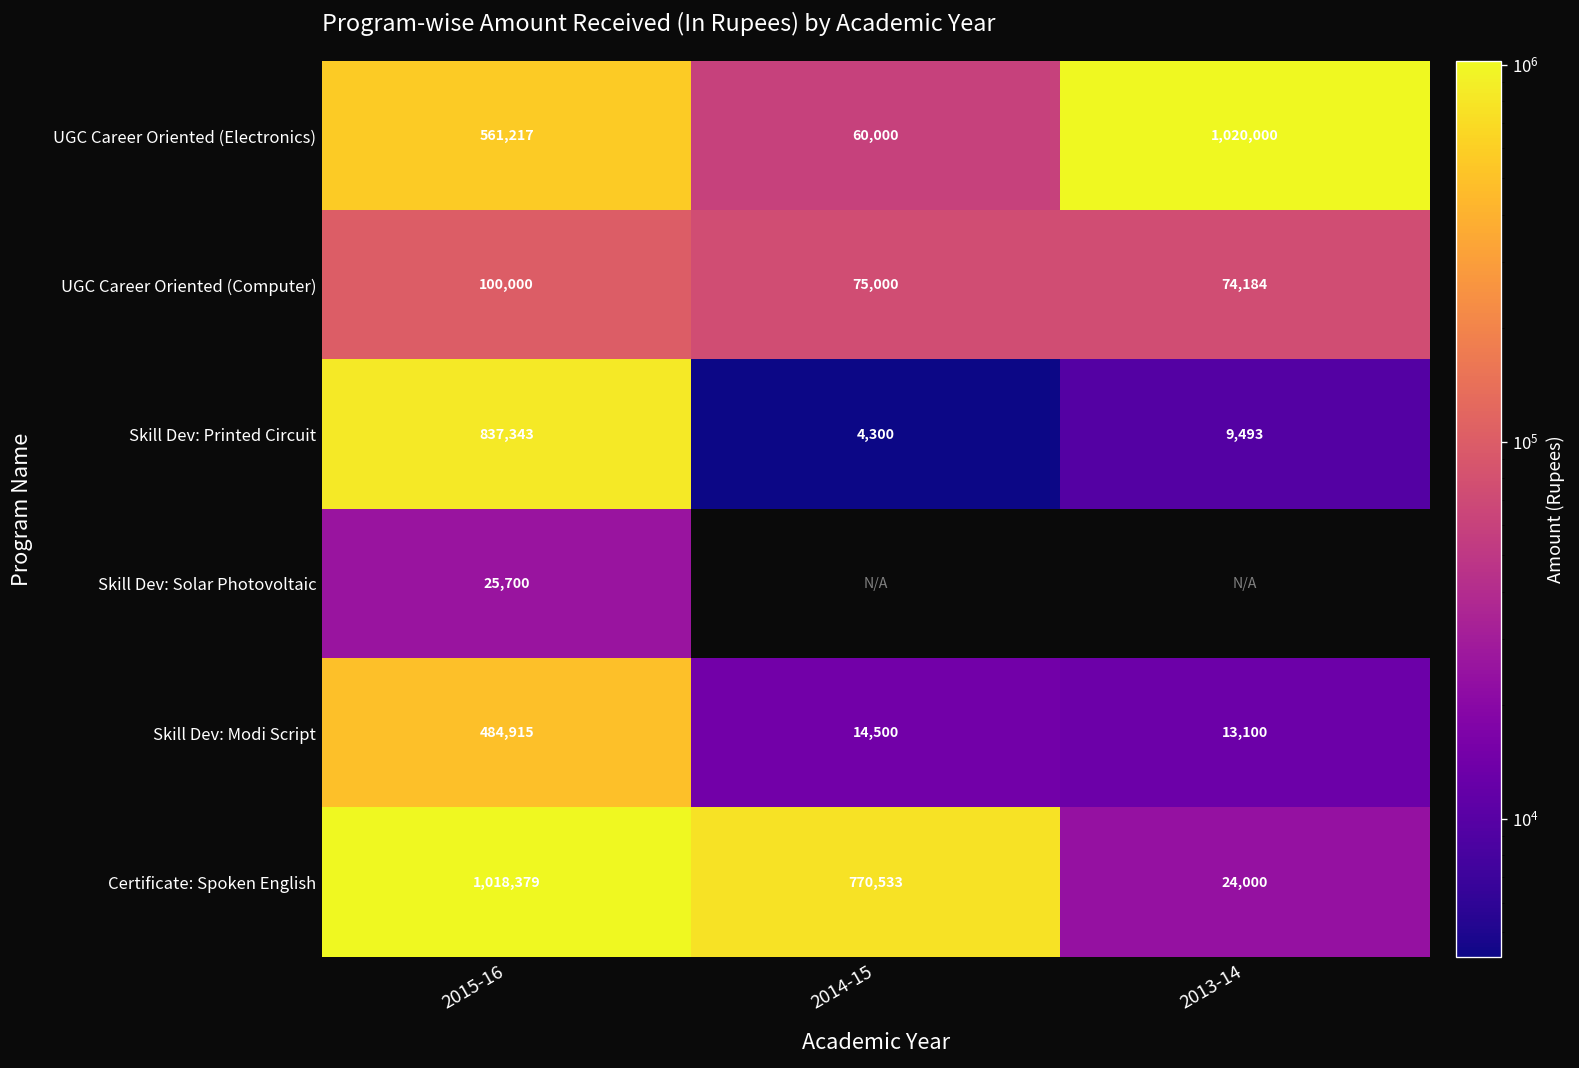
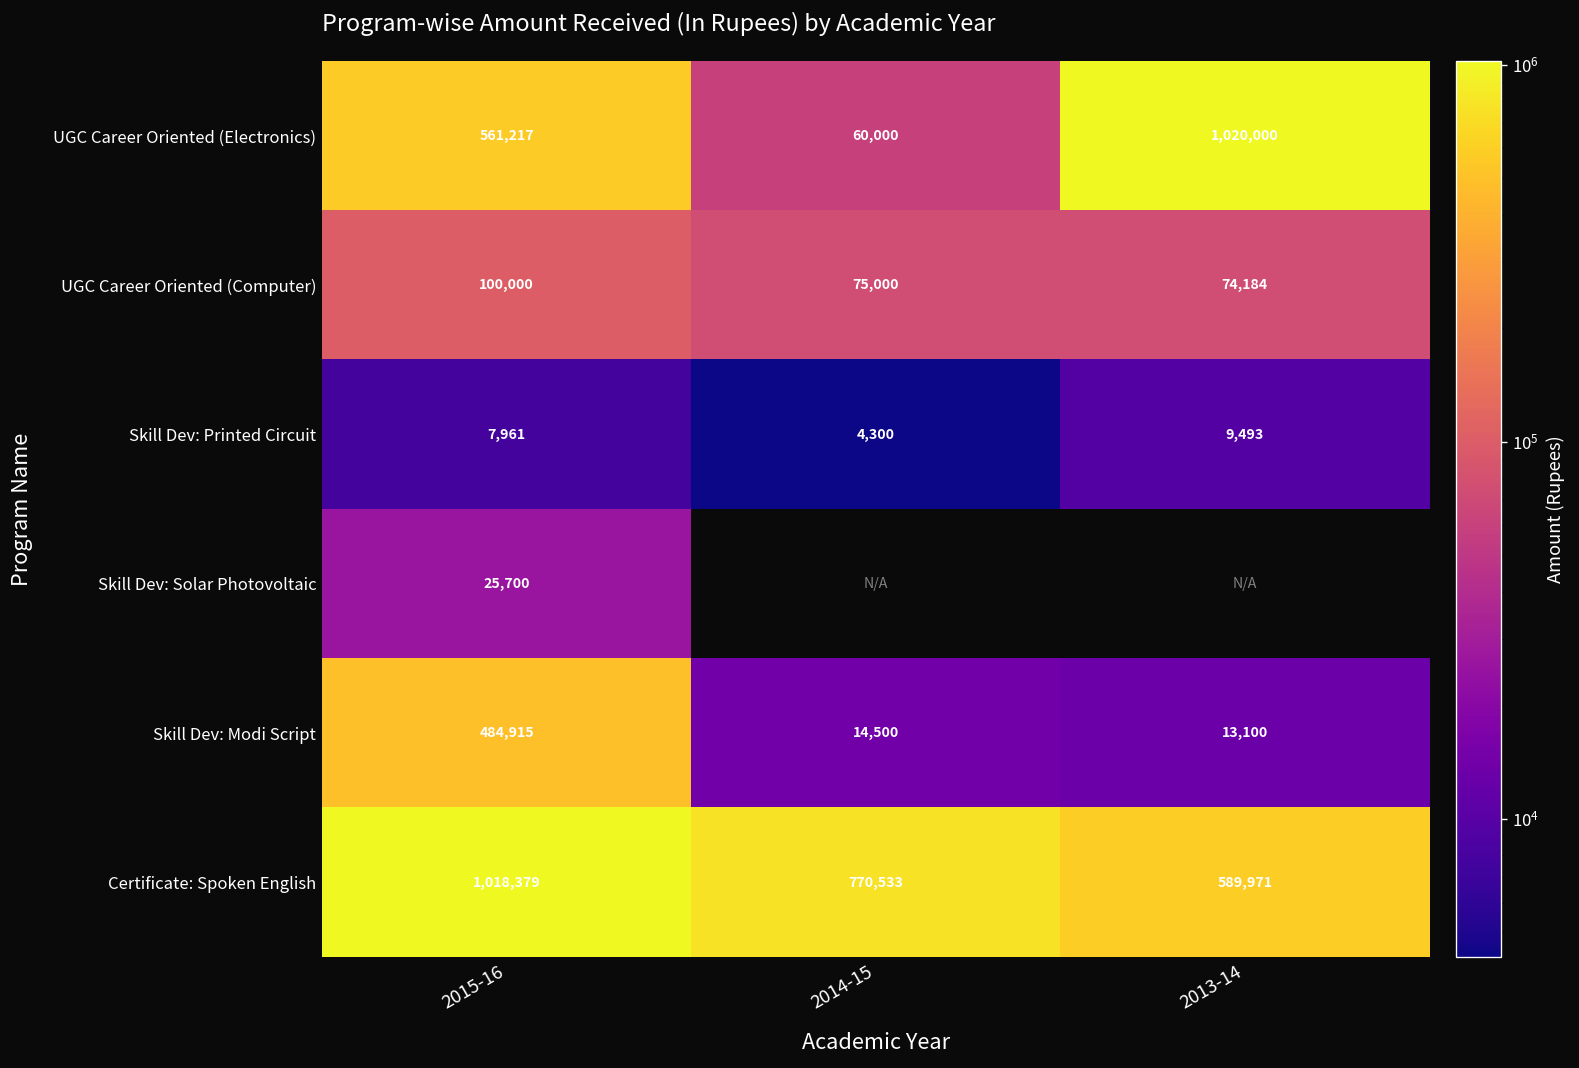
Skill Dev: Printed Circuit, 2015-16: 837,343 -> 7,961
Certificate: Spoken English, 2013-14: 24,000 -> 589,971
